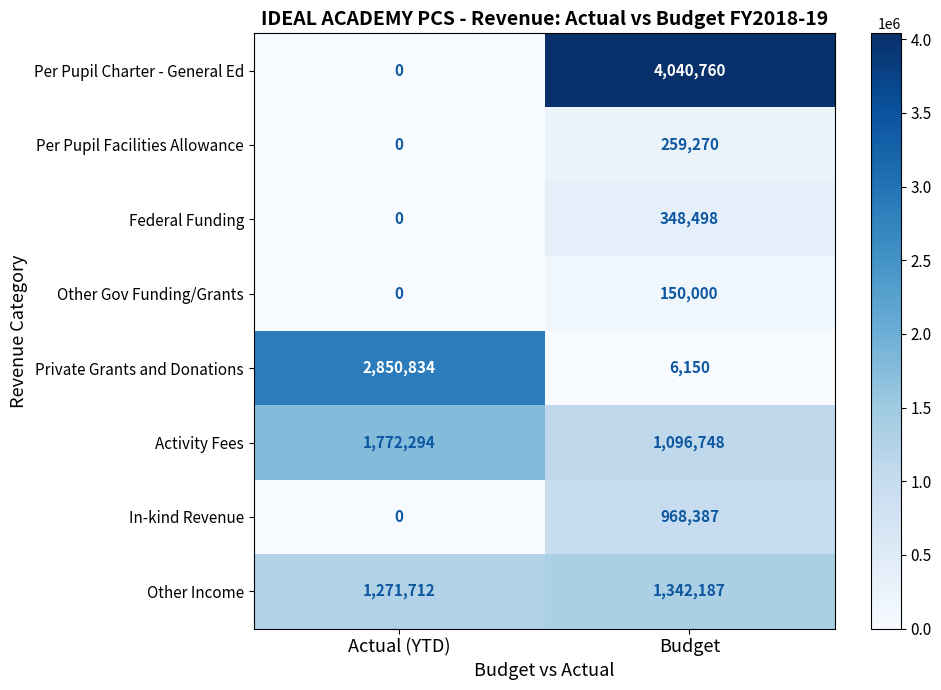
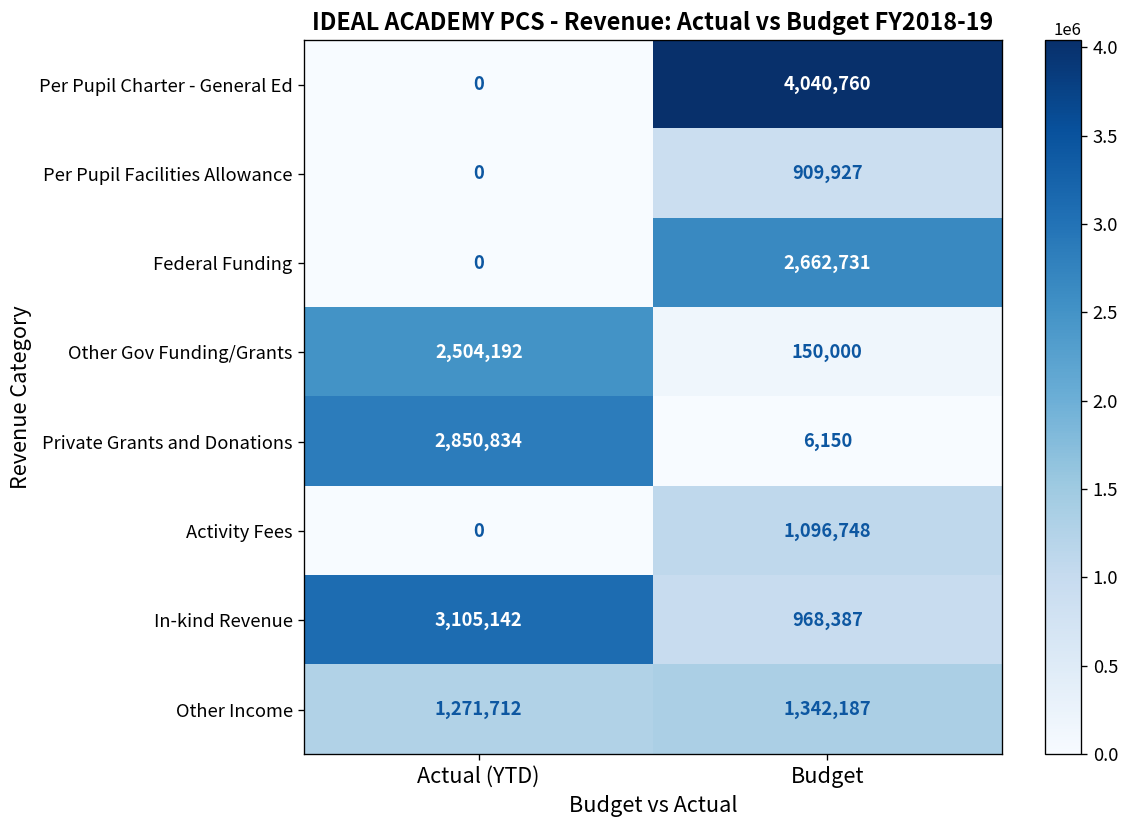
Per Pupil Facilities Allowance, Budget: 259,270 -> 909,927
Federal Funding, Budget: 348,498 -> 2,662,731
Other Gov Funding/Grants, Actual (YTD): 0 -> 2,504,192
Activity Fees, Actual (YTD): 1,772,294 -> 0
In-kind Revenue, Actual (YTD): 0 -> 3,105,142
